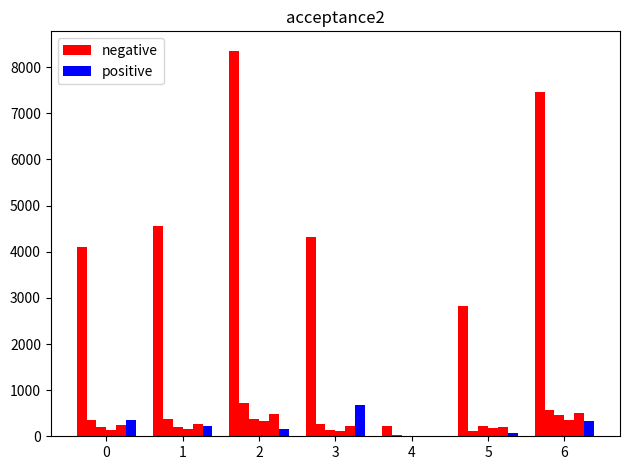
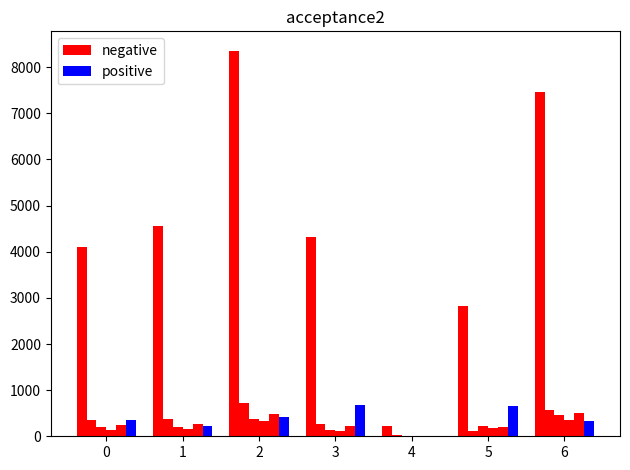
positive, 2: 200 -> 400
positive, 5: 100 -> 600
